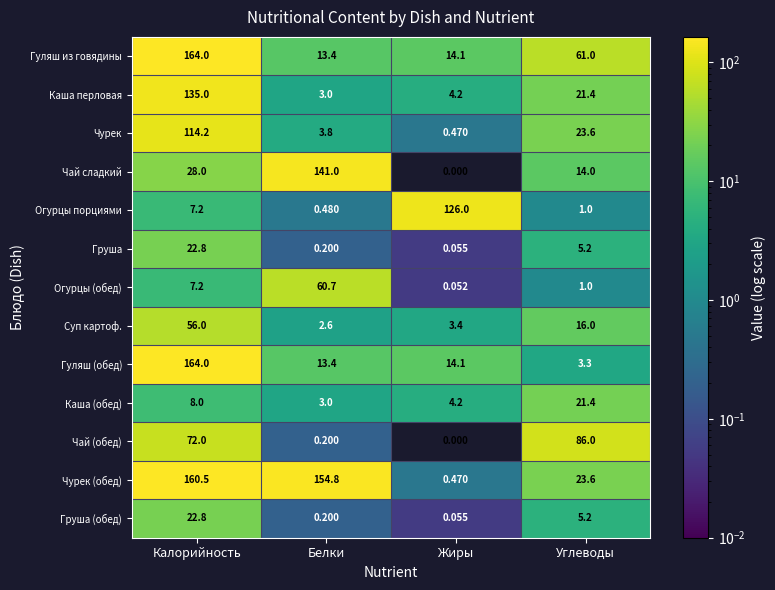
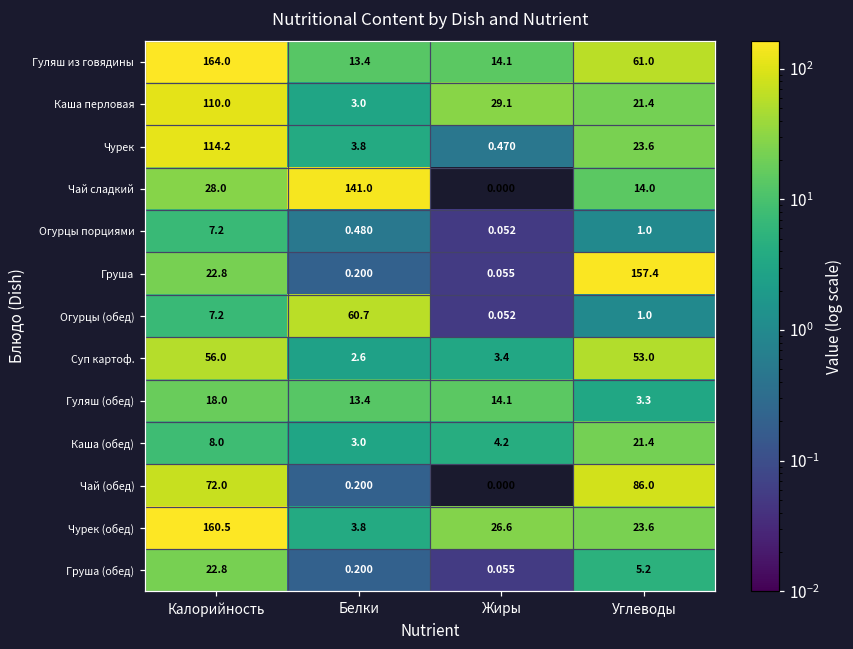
Каша перловая, Калорийность: 135.0 -> 110.0
Каша перловая, Жиры: 4.2 -> 29.1
Огурцы порциями, Жиры: 126.0 -> 0.052
Груша, Углеводы: 5.2 -> 157.4
Суп картоф., Углеводы: 16.0 -> 53.0
Гуляш (обед), Калорийность: 164.0 -> 18.0
Чурек (обед), Белки: 154.8 -> 3.8
Чурек (обед), Жиры: 0.470 -> 26.6
